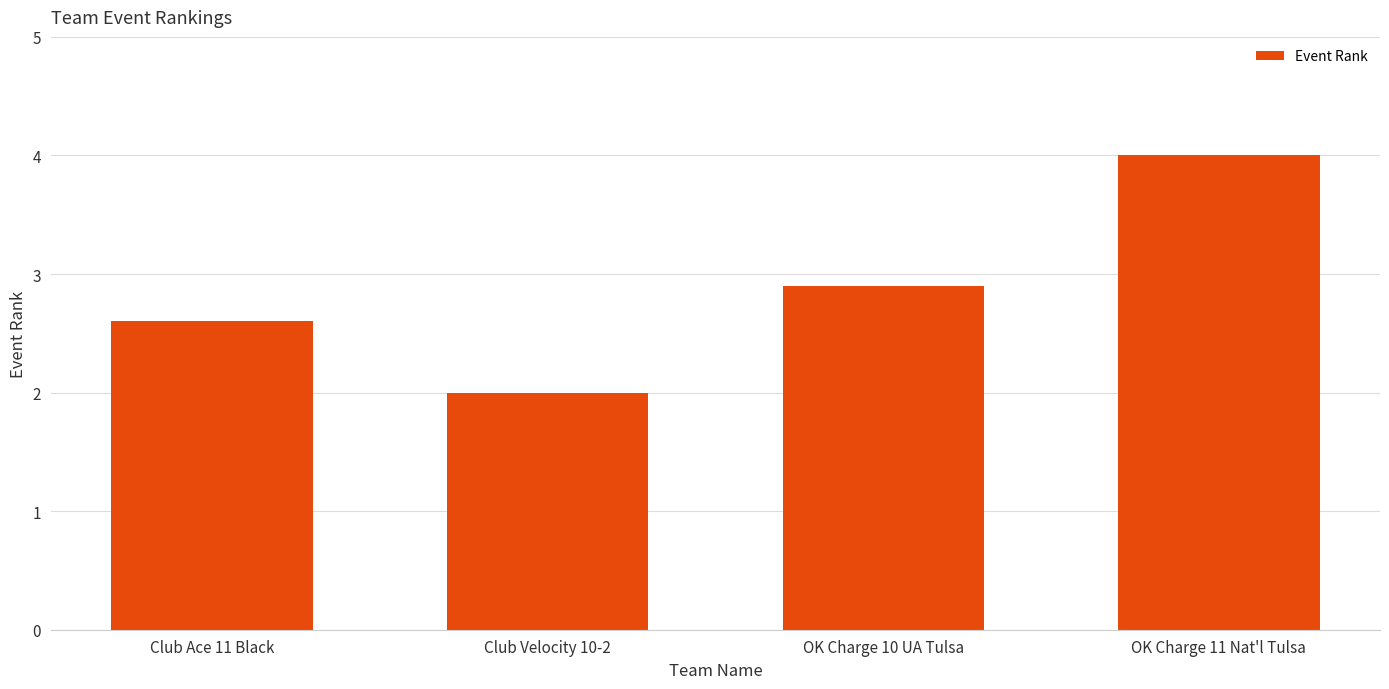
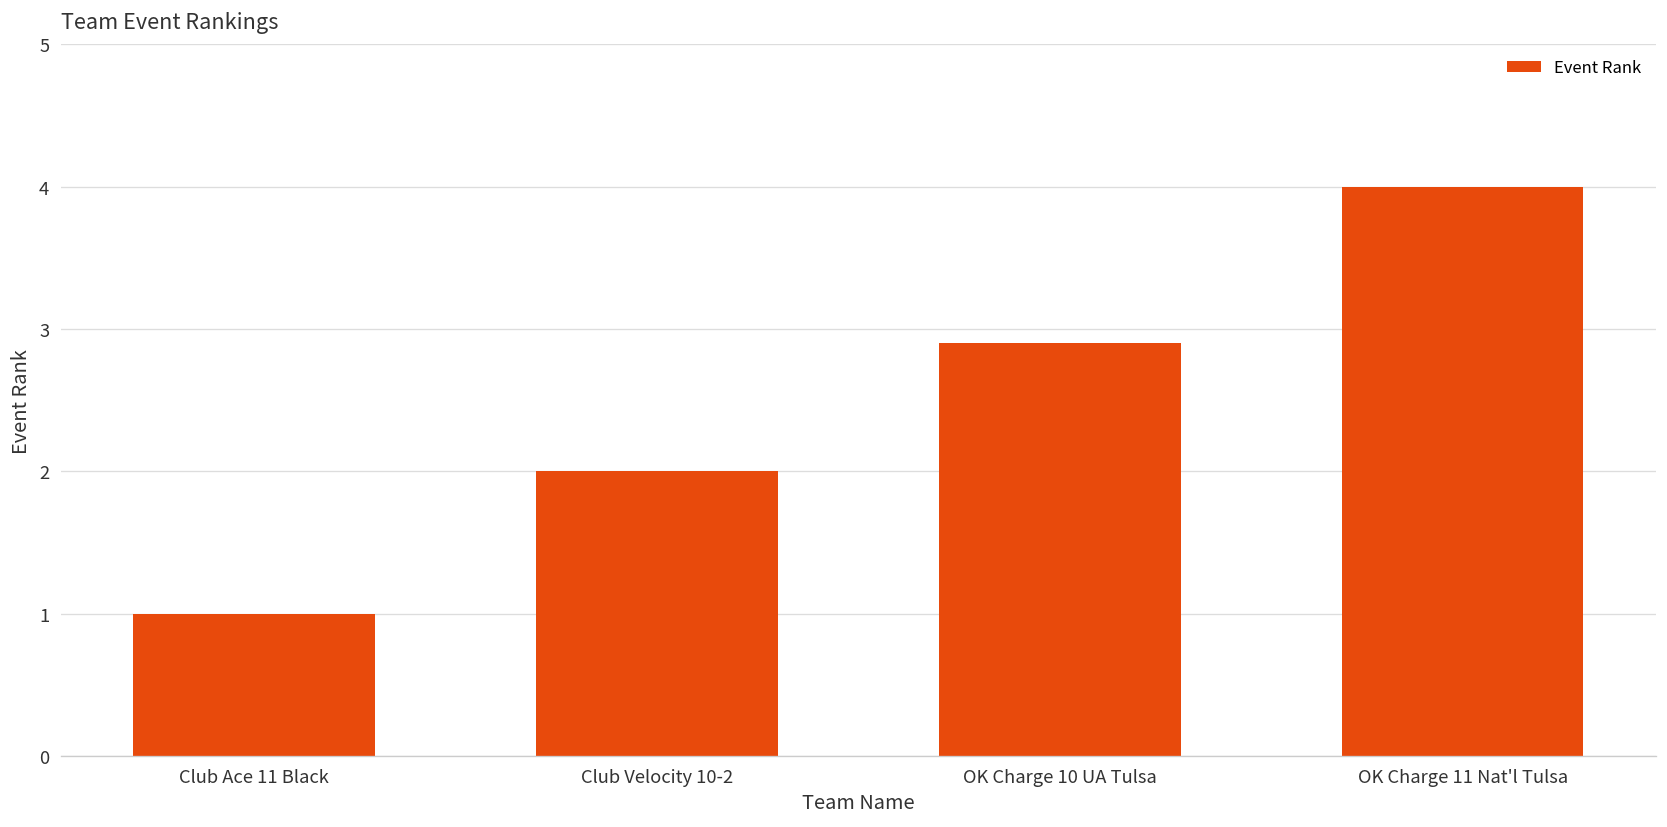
Club Ace 11 Black: 2.6 -> 1.0
